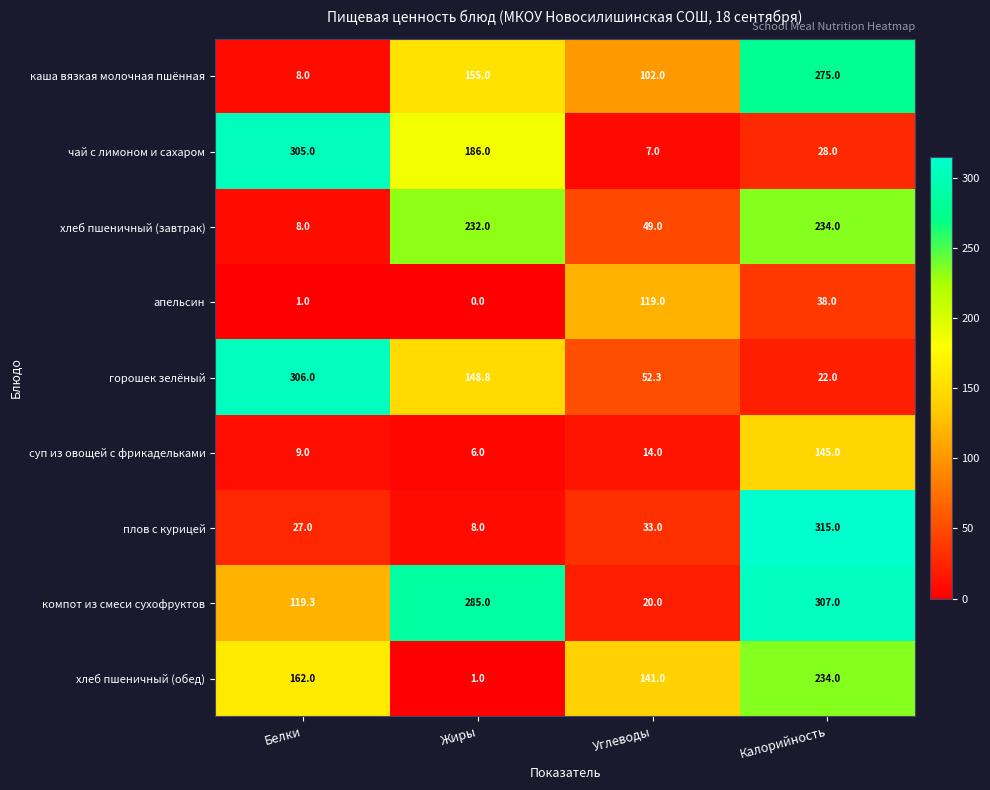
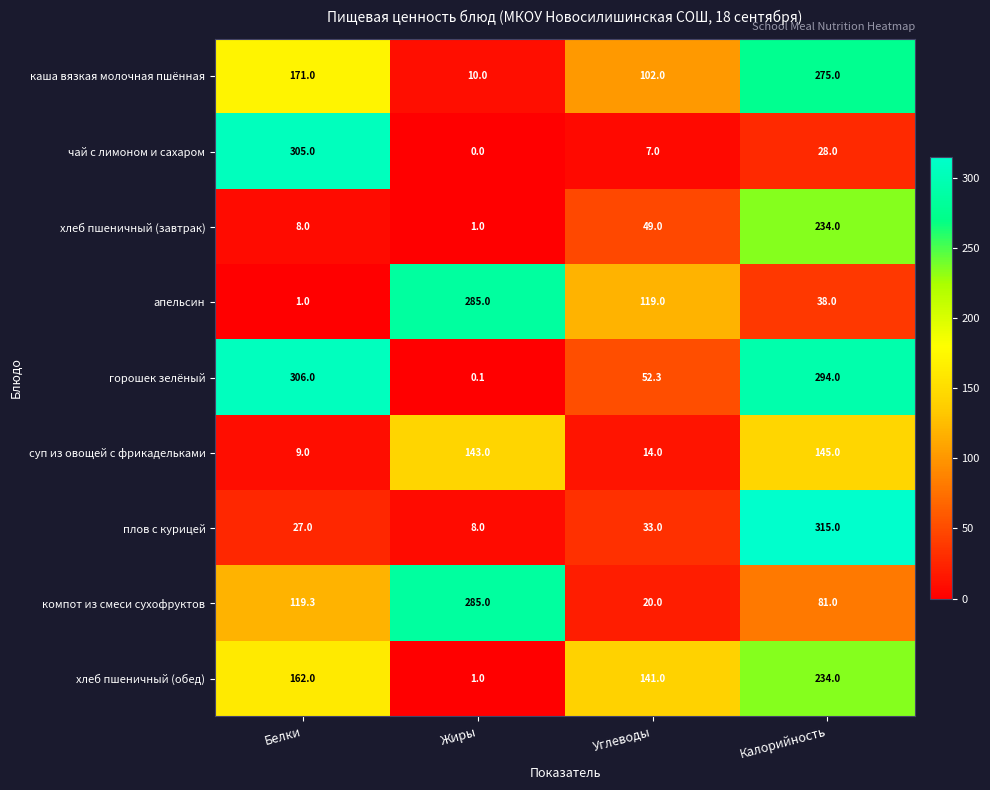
каша вязкая молочная пшённая, Белки: 8.0 -> 171.0
каша вязкая молочная пшённая, Жиры: 155.0 -> 10.0
чай с лимоном и сахаром, Жиры: 186.0 -> 0.0
хлеб пшеничный (завтрак), Жиры: 232.0 -> 1.0
апельсин, Жиры: 0.0 -> 285.0
горошек зелёный, Жиры: 148.8 -> 0.1
горошек зелёный, Калорийность: 22.0 -> 294.0
суп из овощей с фрикадельками, Жиры: 6.0 -> 143.0
компот из смеси сухофруктов, Калорийность: 307.0 -> 81.0
